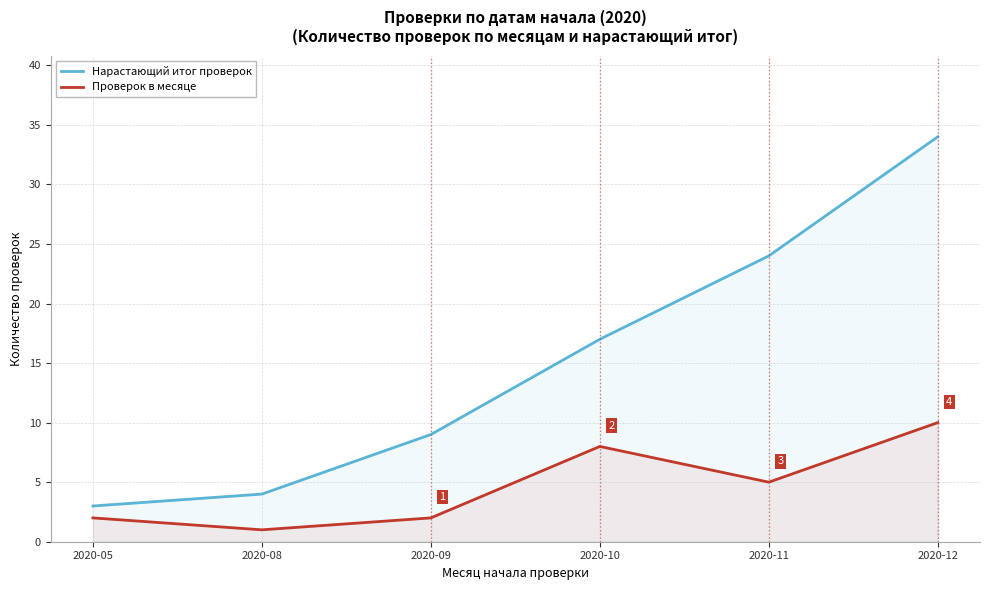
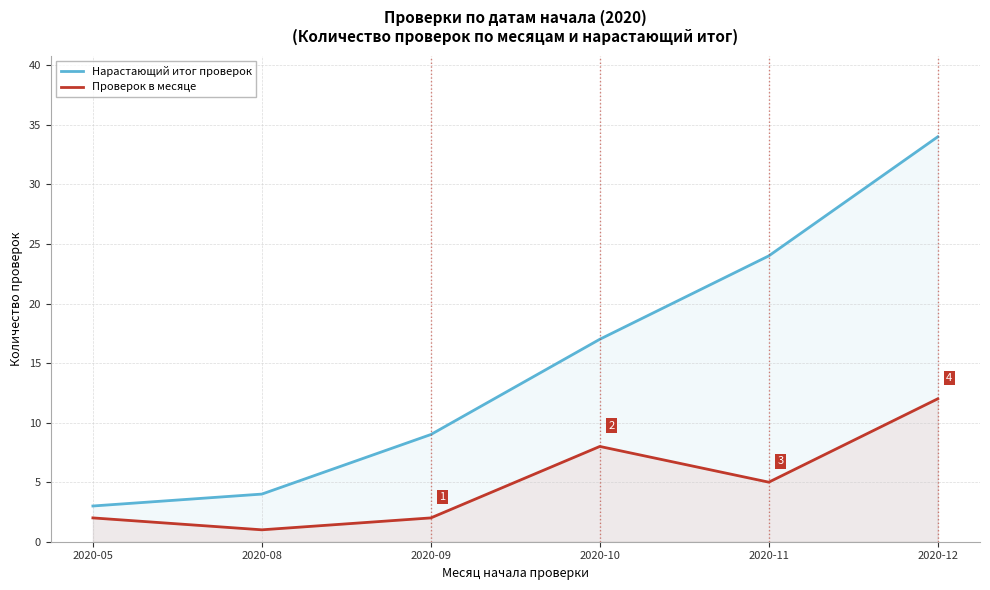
Проверок в месяце, 2020-12: 10 -> 12
